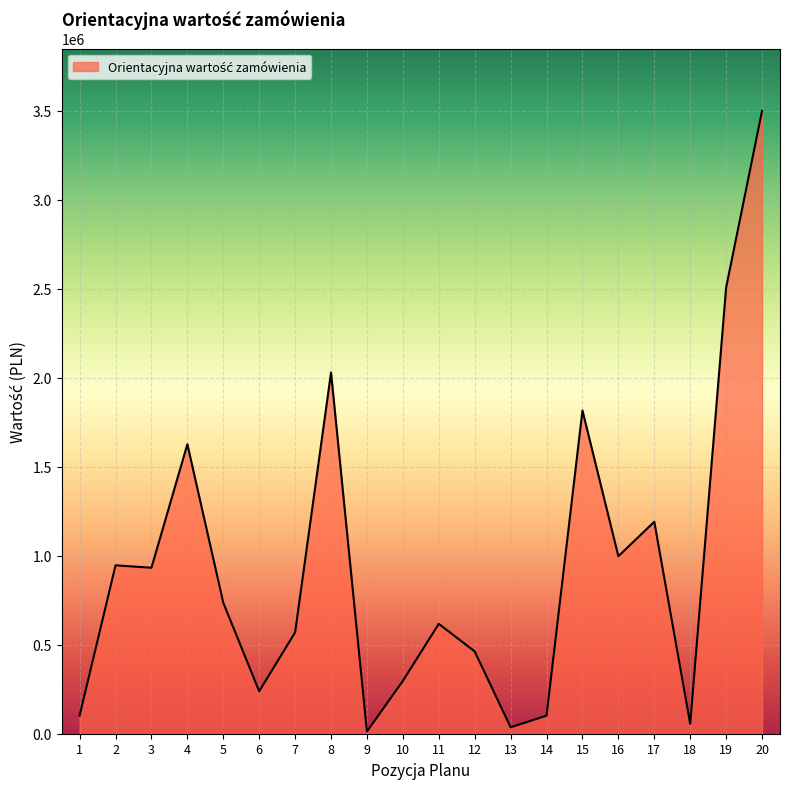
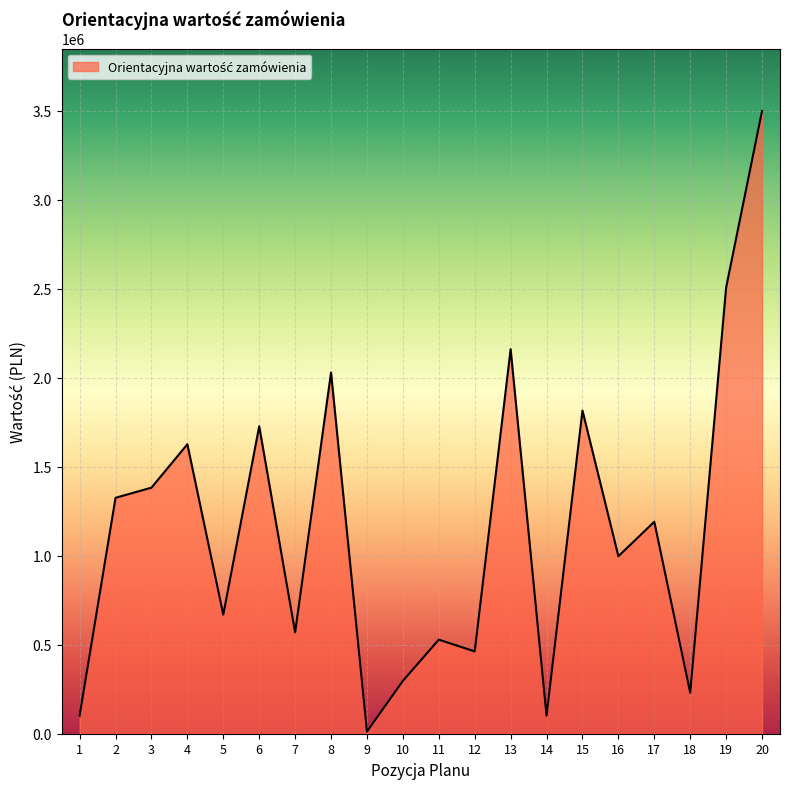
2: 950000 -> 1330000
3: 930000 -> 1380000
5: 740000 -> 670000
6: 240000 -> 1730000
11: 620000 -> 530000
13: 40000 -> 2160000
18: 60000 -> 230000
